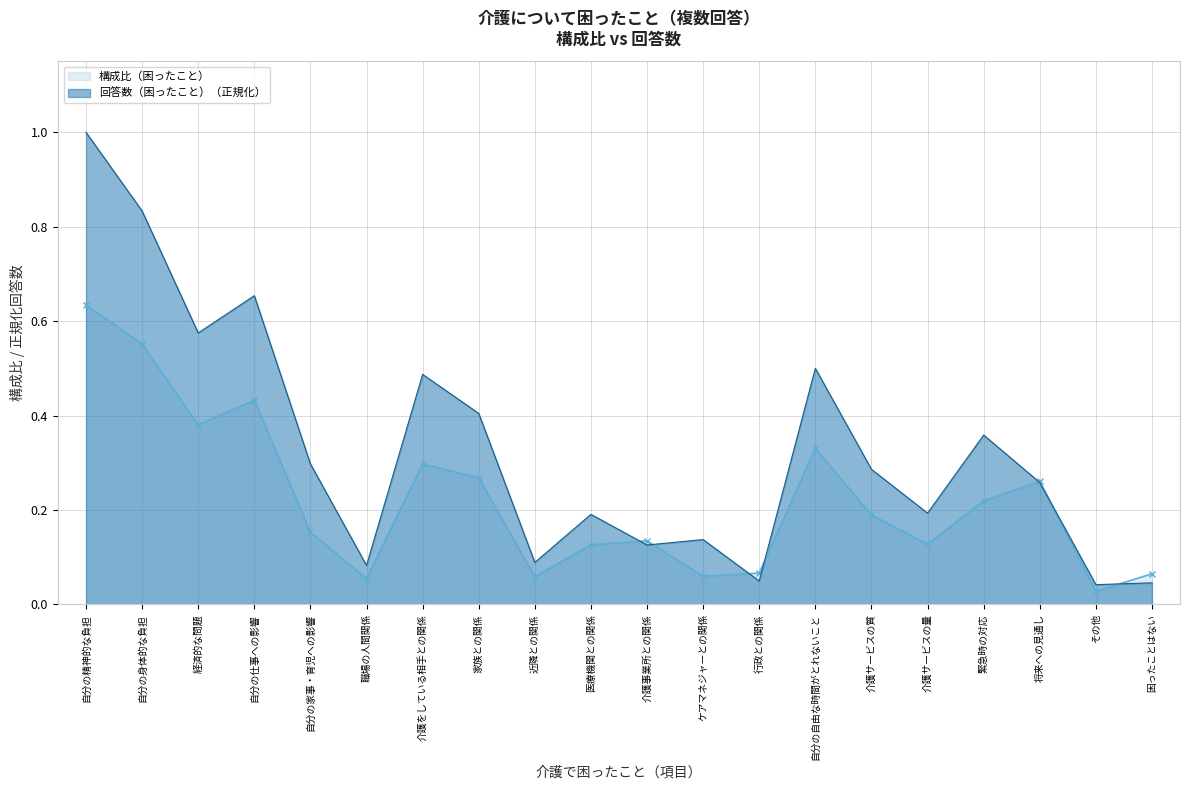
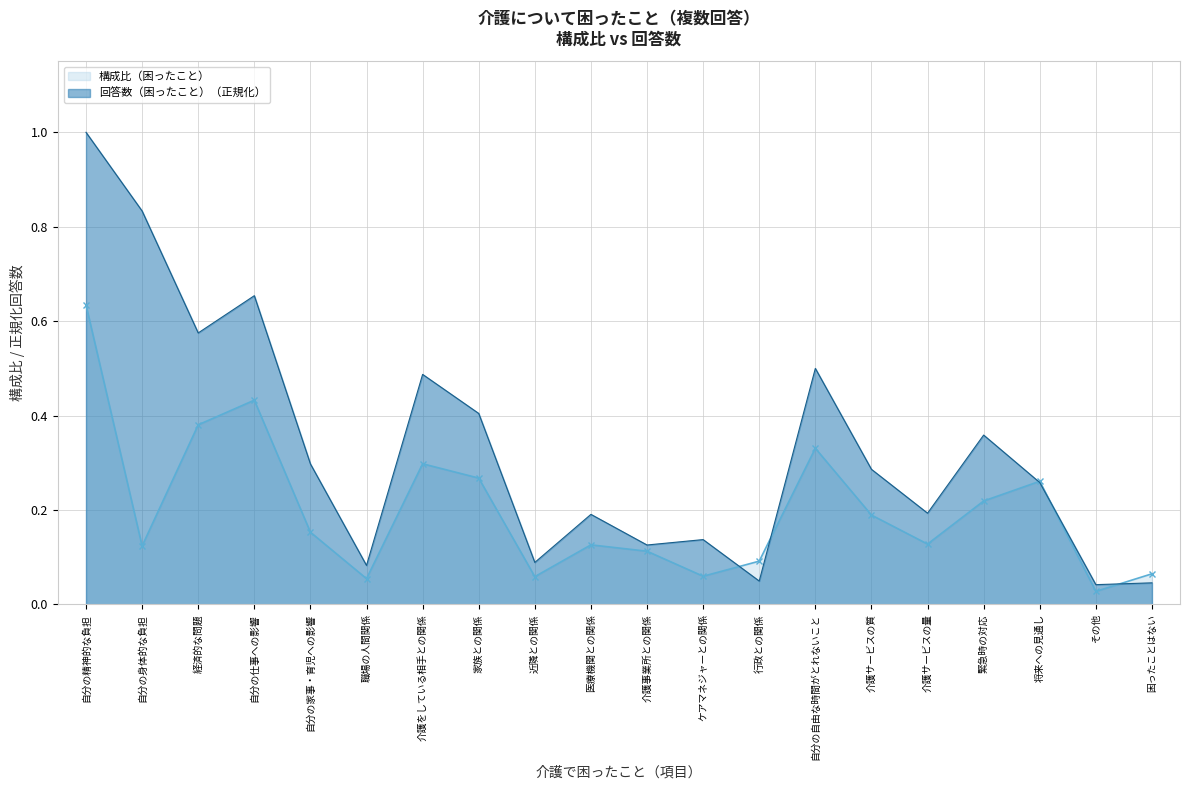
構成比（困ったこと）, 自分の身体的な負担: 0.55 -> 0.12
構成比（困ったこと）, 介護事業所との関係: 0.13 -> 0.11
構成比（困ったこと）, 行政との関係: 0.07 -> 0.09
